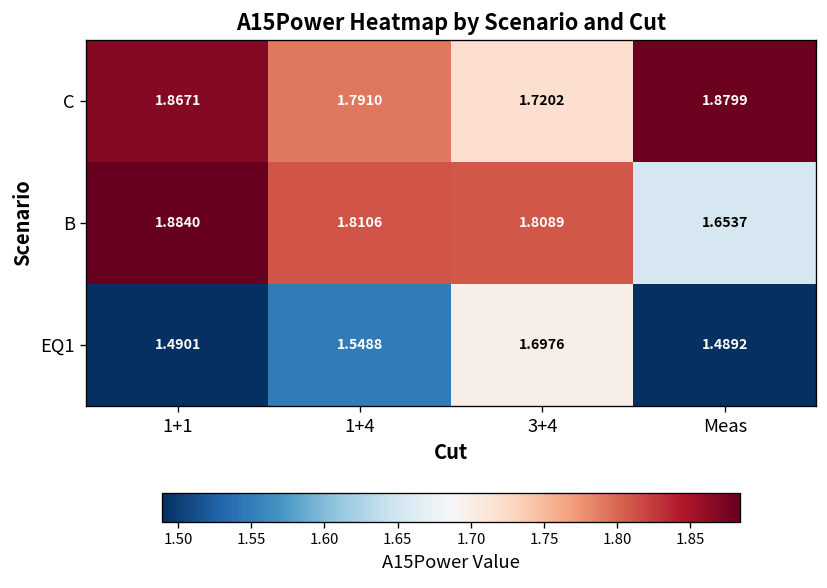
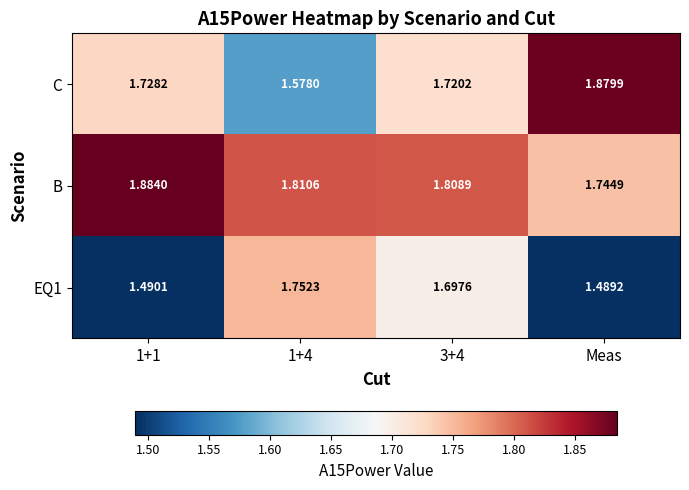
C, 1+1: 1.8671 -> 1.7282
C, 1+4: 1.7910 -> 1.5780
B, Meas: 1.6537 -> 1.7449
EQ1, 1+4: 1.5488 -> 1.7523
